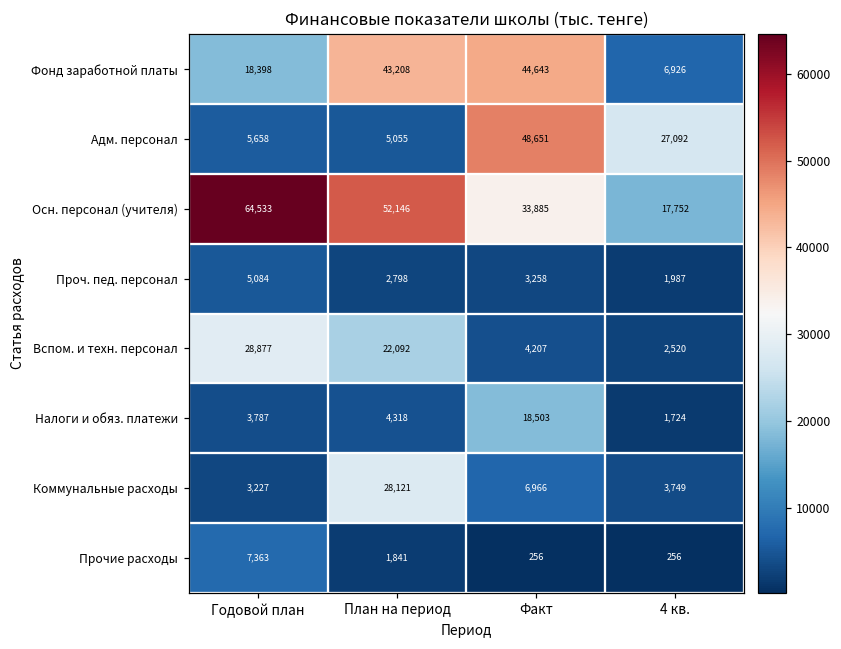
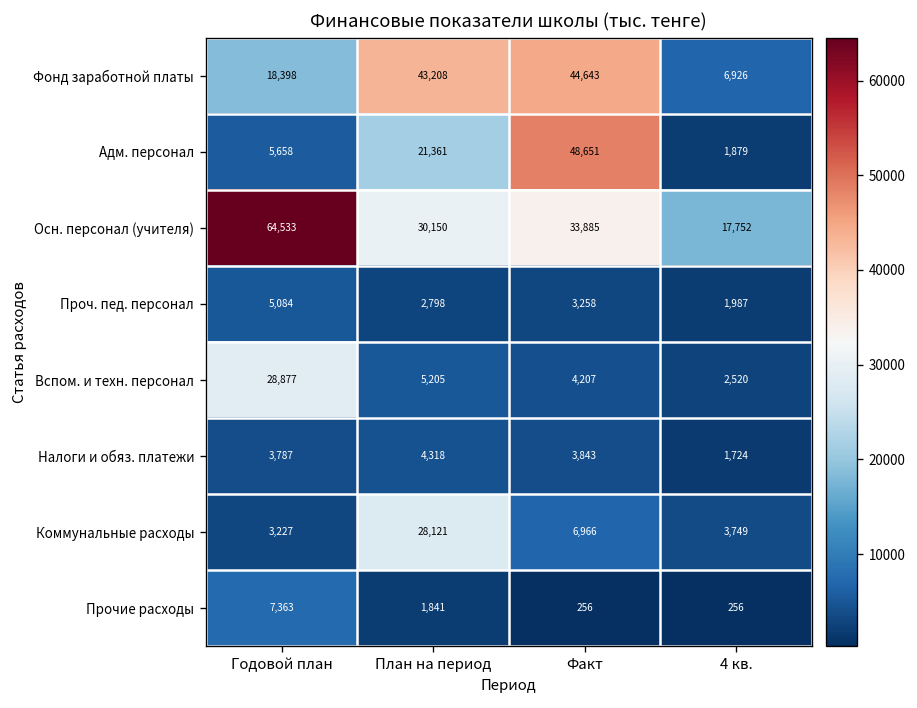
Адм. персонал, План на период: 5,055 -> 21,361
Адм. персонал, 4 кв.: 27,092 -> 1,879
Осн. персонал (учителя), План на период: 52,146 -> 30,150
Вспом. и техн. персонал, План на период: 22,092 -> 5,205
Налоги и обяз. платежи, Факт: 18,503 -> 3,843
